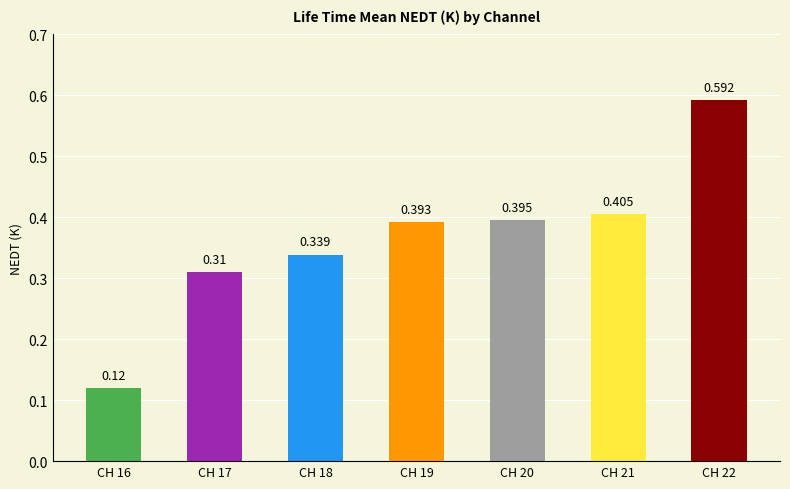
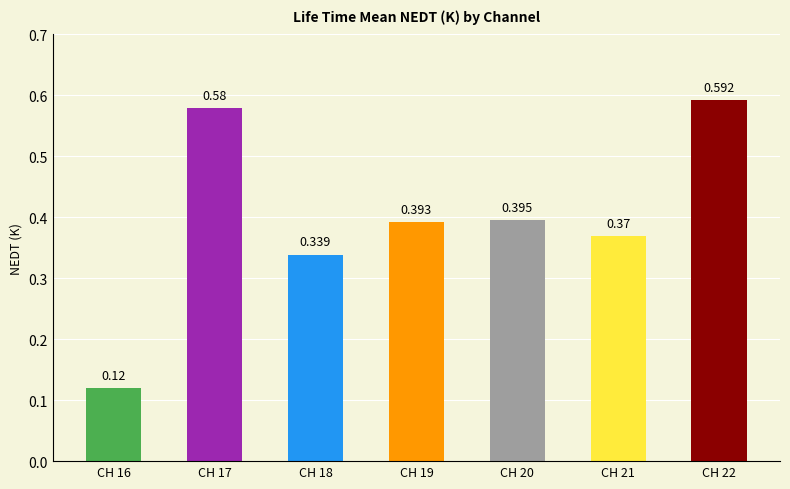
CH 17: 0.31 -> 0.58
CH 21: 0.405 -> 0.37
